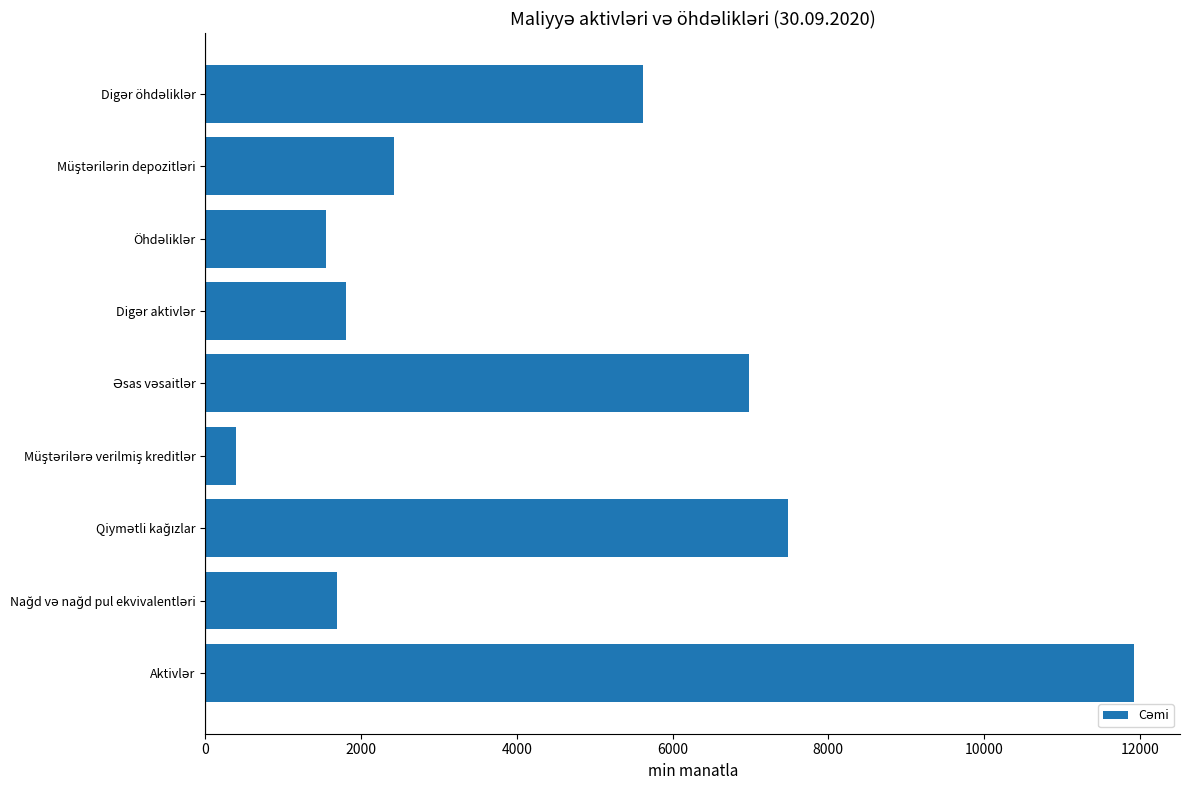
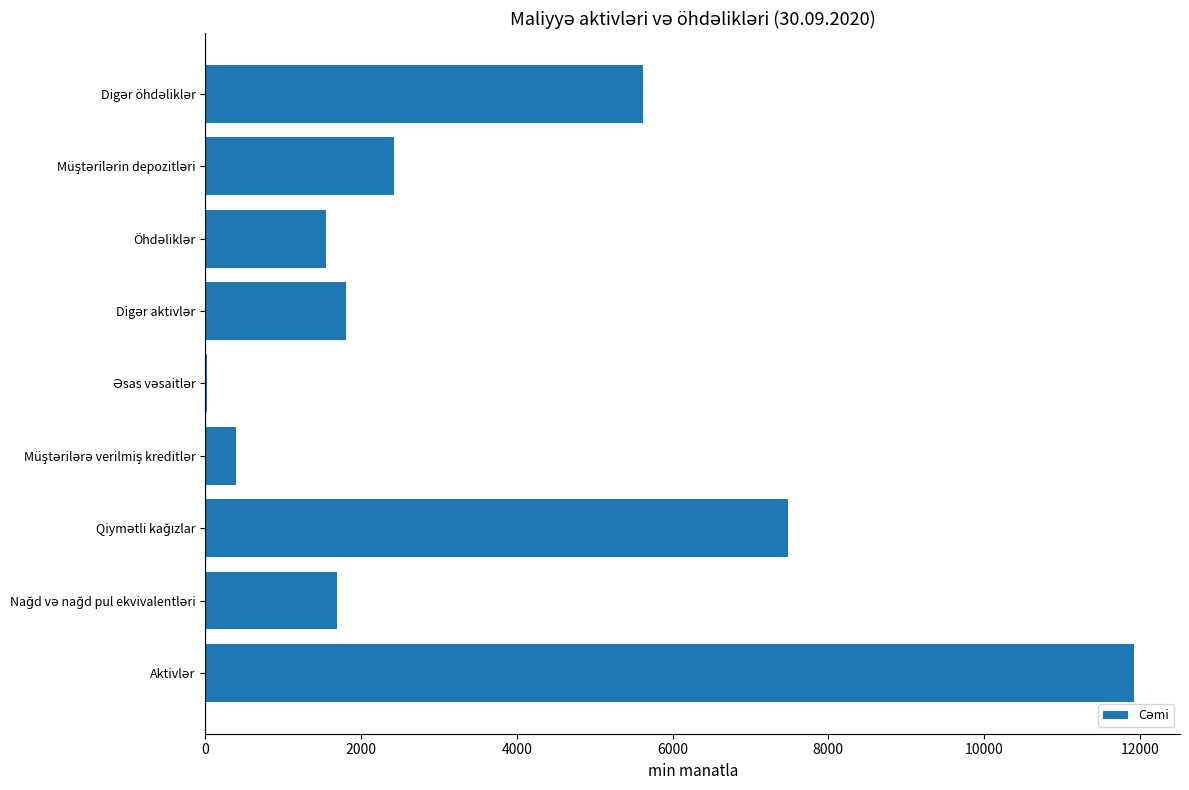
Əsas vəsaitlər: 7000 -> 0
